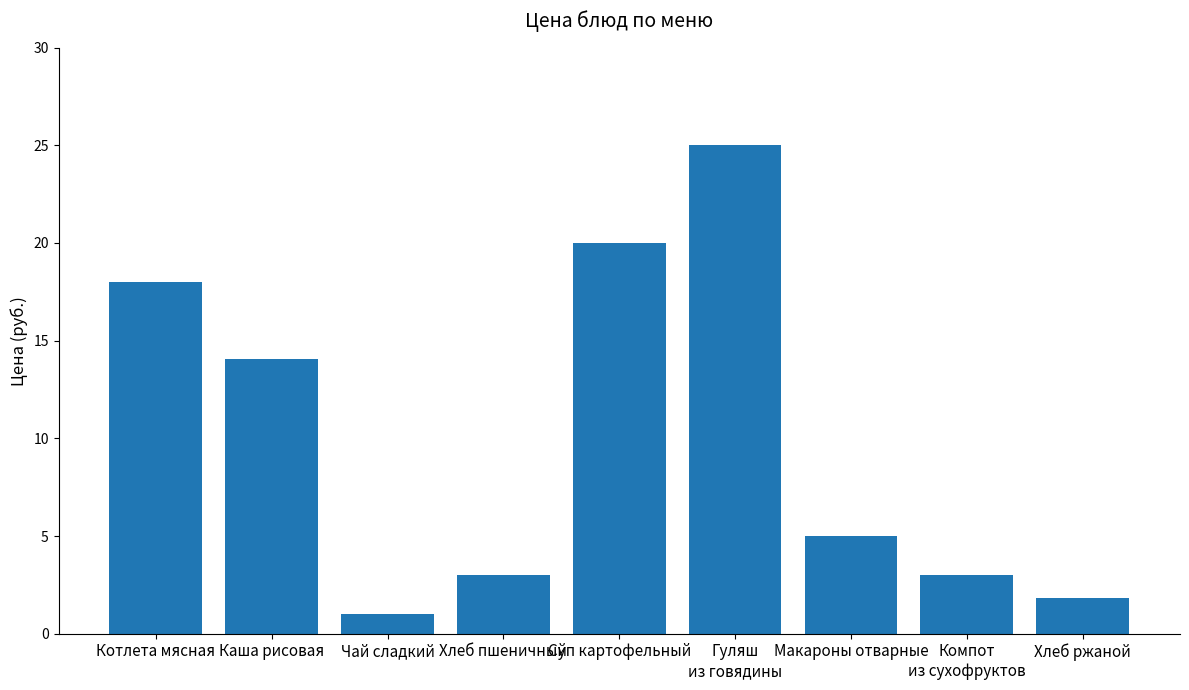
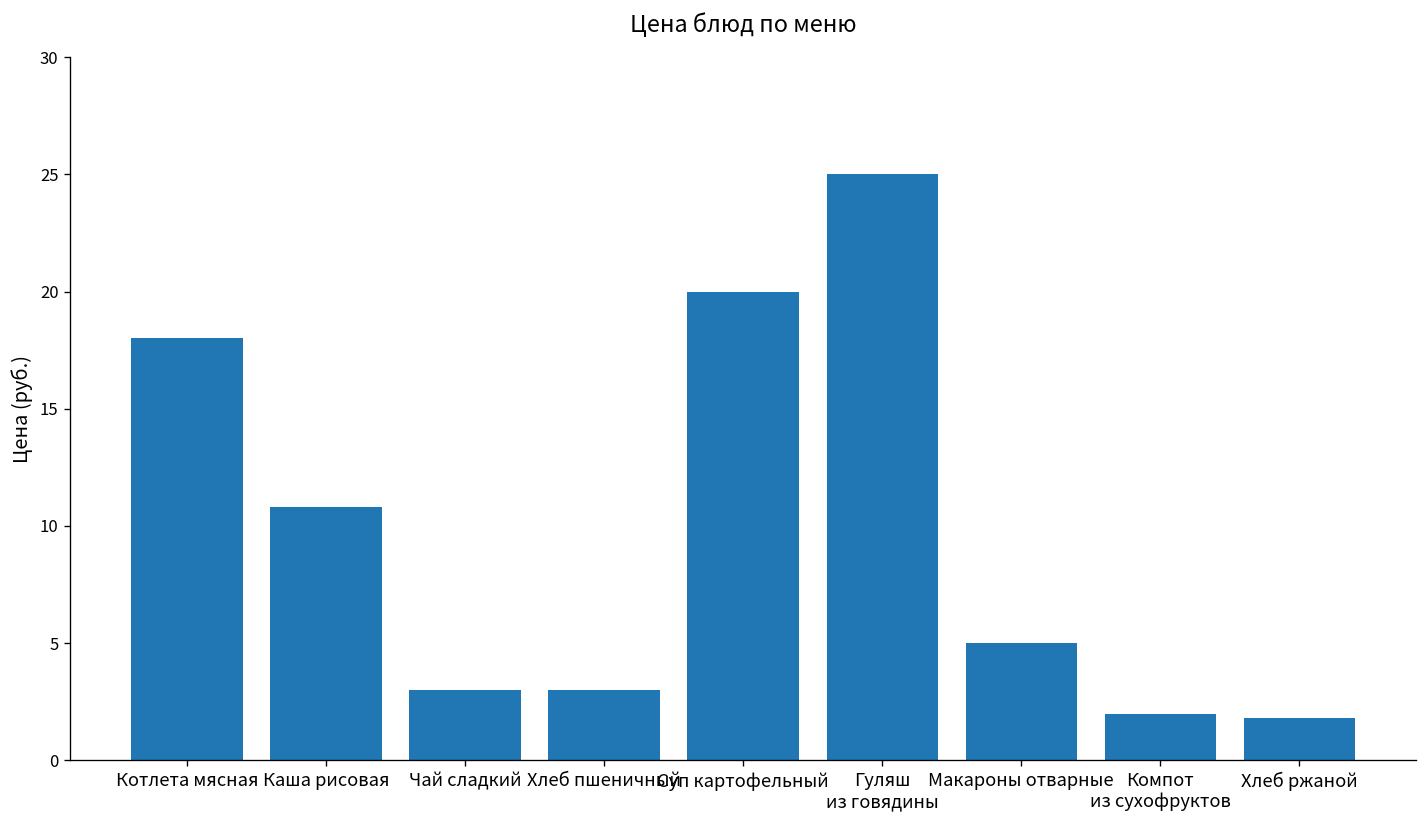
Каша рисовая: 14.1 -> 10.8
Чай сладкий: 1 -> 3
Компот из сухофруктов: 3 -> 2
